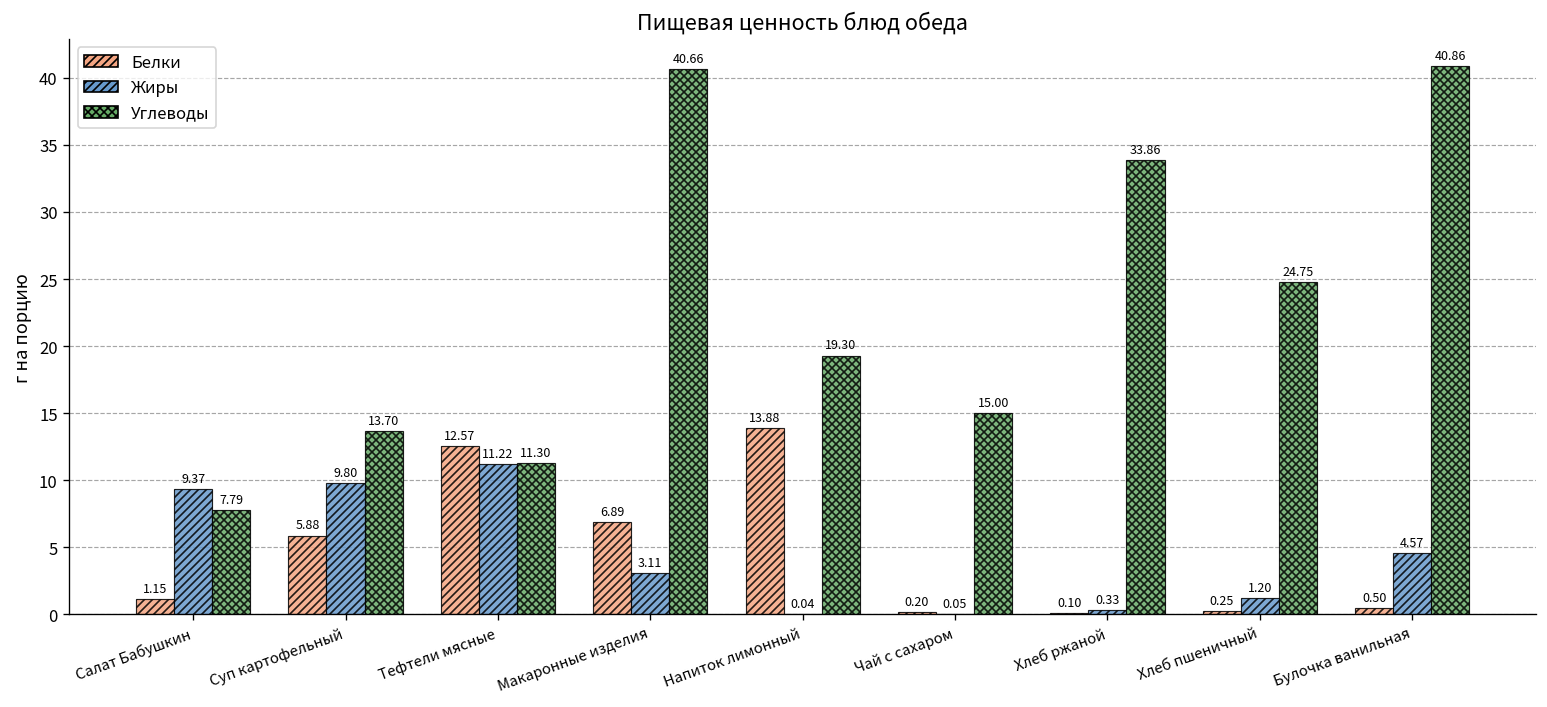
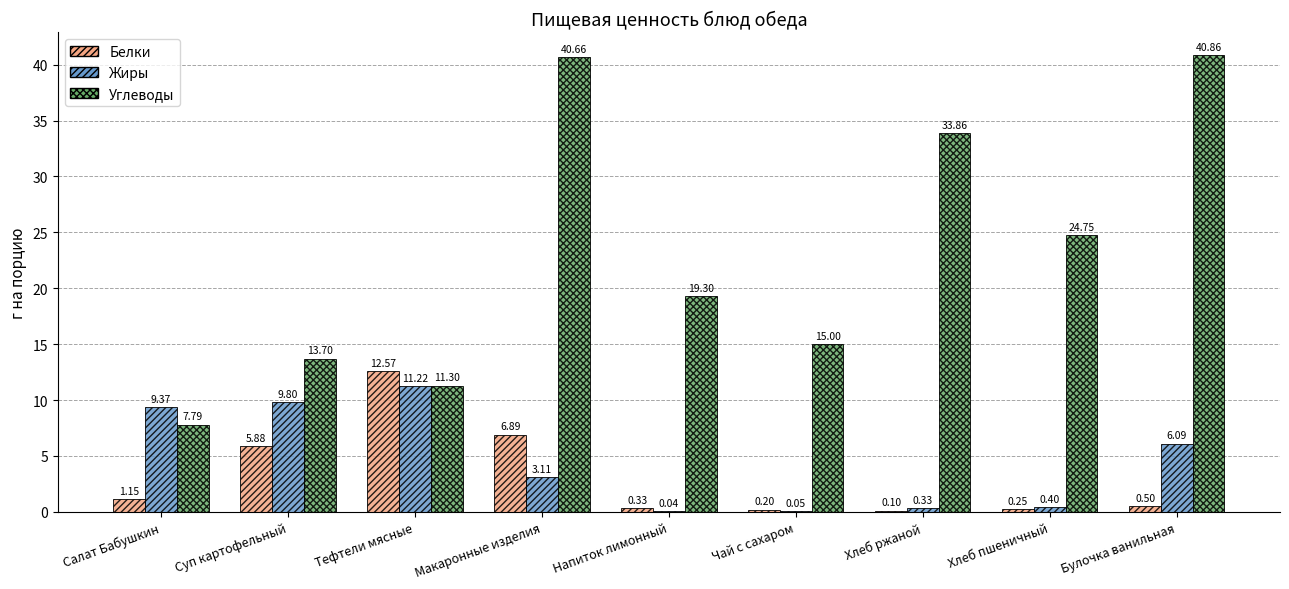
Белки, Напиток лимонный: 13.88 -> 0.33
Жиры, Хлеб пшеничный: 1.20 -> 0.40
Жиры, Булочка ванильная: 4.57 -> 6.09
